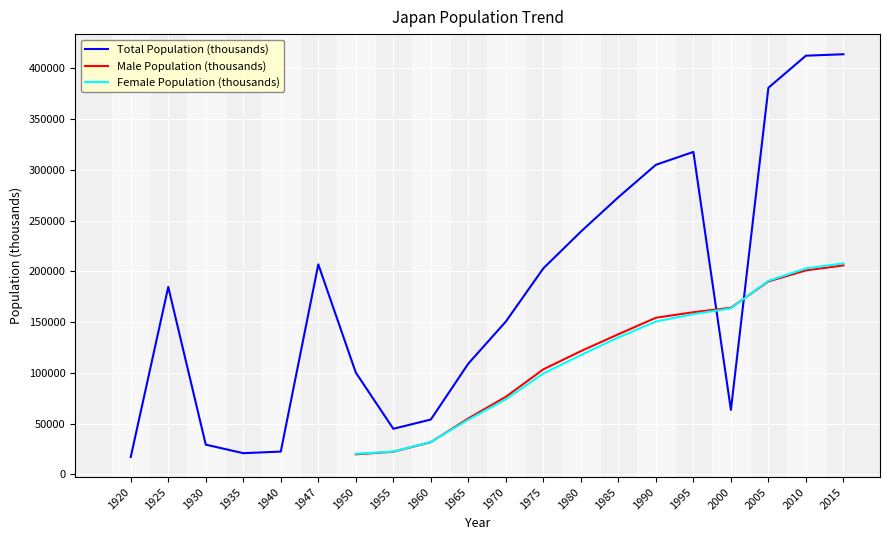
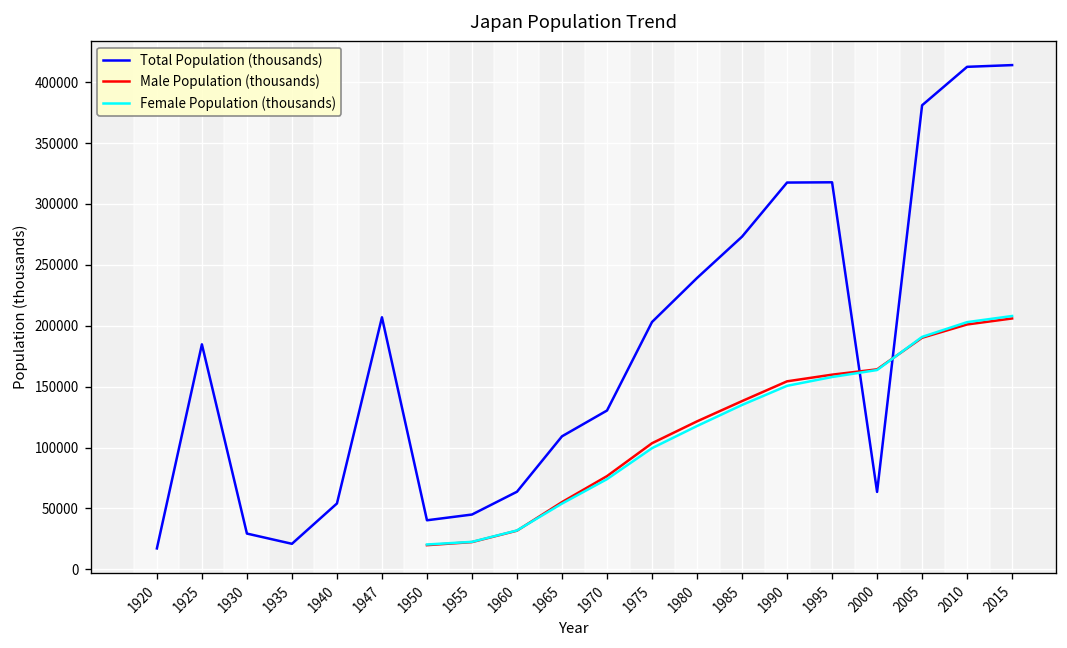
Total Population (thousands), 1940: 23000 -> 54000
Total Population (thousands), 1950: 100000 -> 40000
Total Population (thousands), 1960: 54000 -> 64000
Total Population (thousands), 1970: 151000 -> 130000
Total Population (thousands), 1990: 305000 -> 318000
